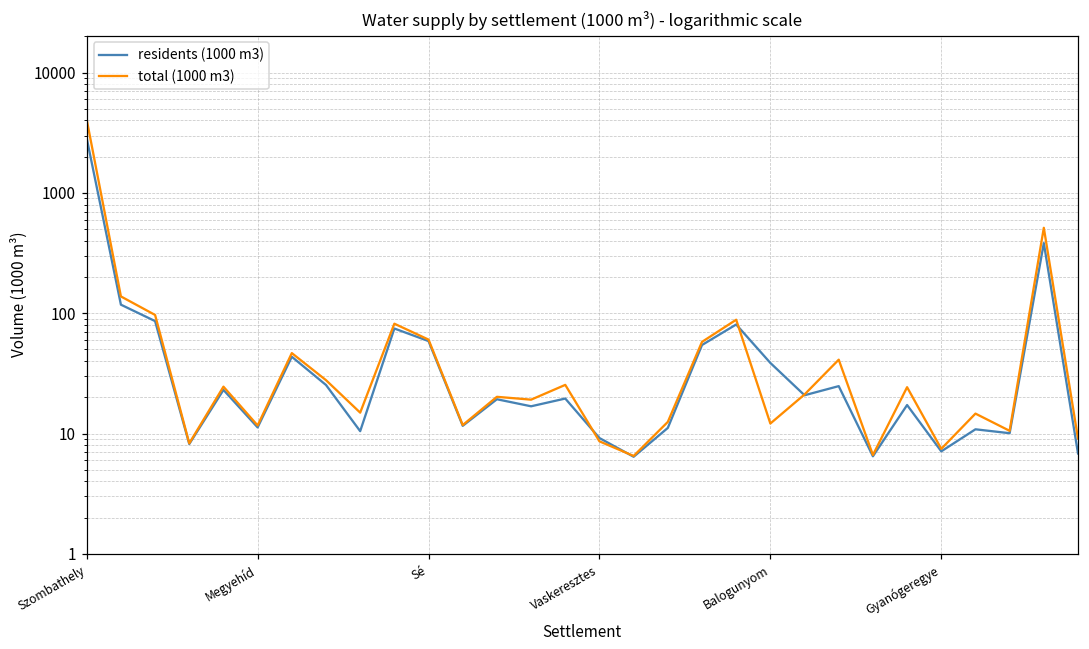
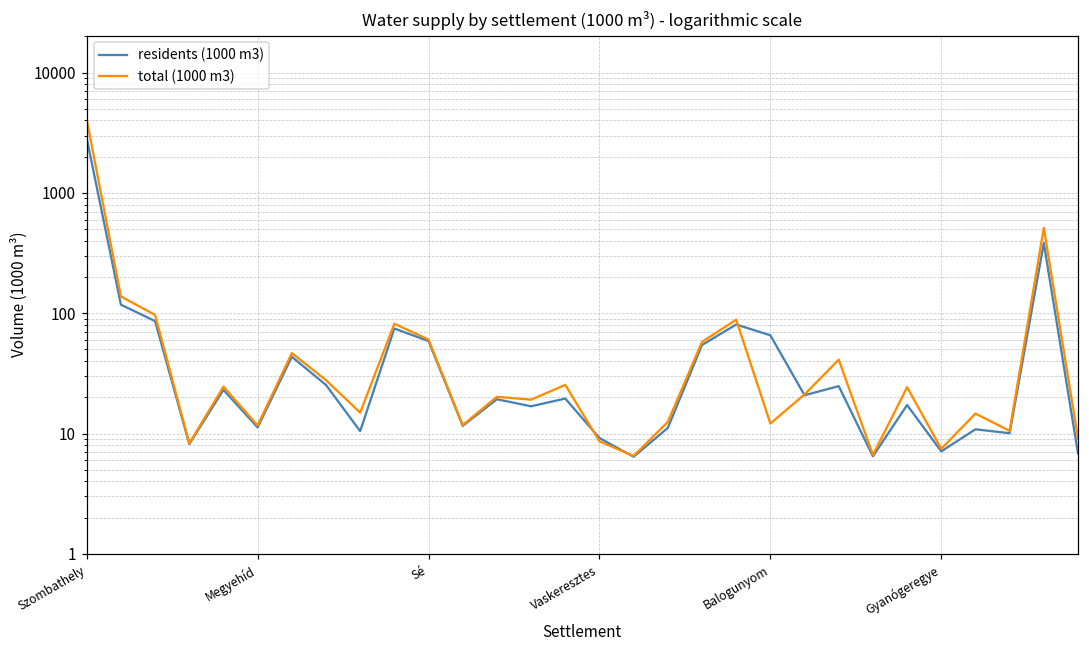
residents (1000 m3), Balogunyom: 39 -> 70
